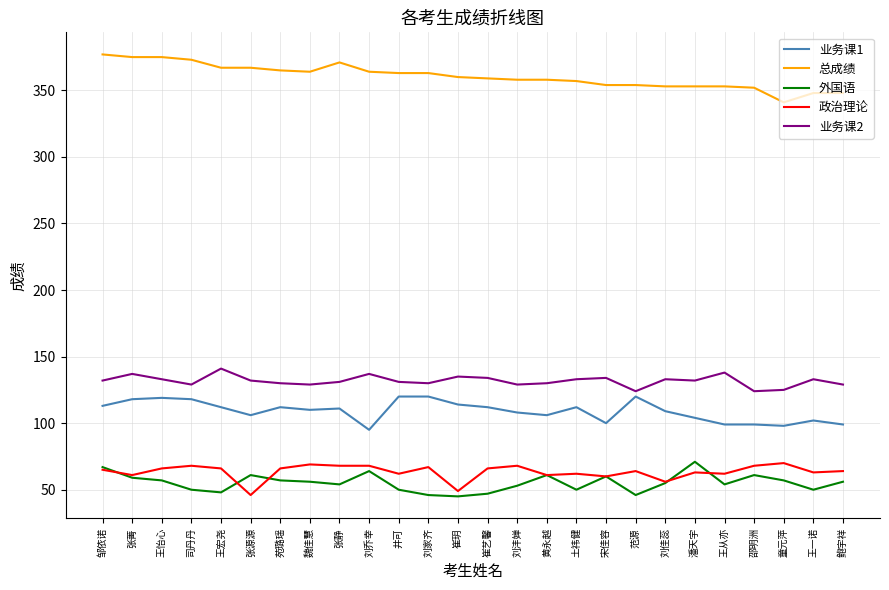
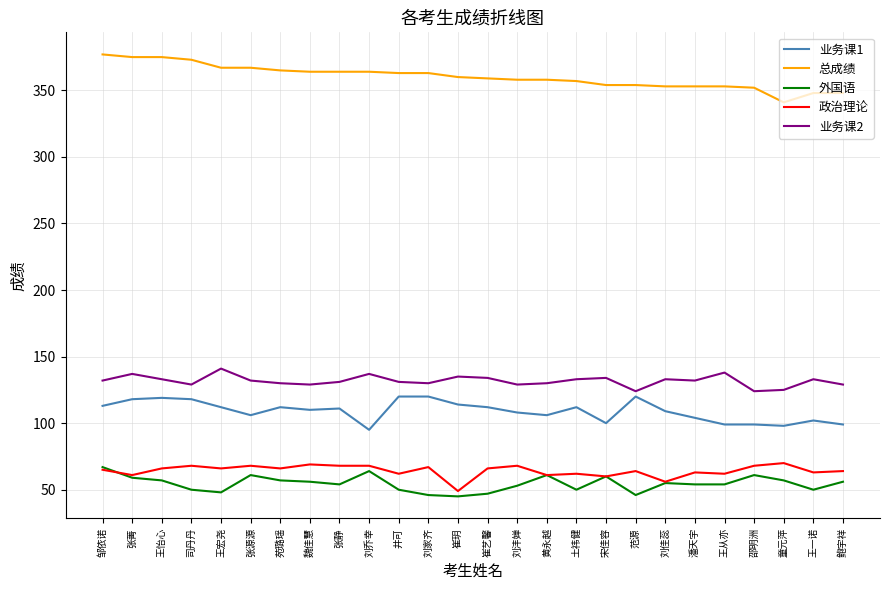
政治理论, 张源源: 46 -> 68
总成绩, 张静: 371 -> 364
外国语, 潘天宇: 71 -> 54
